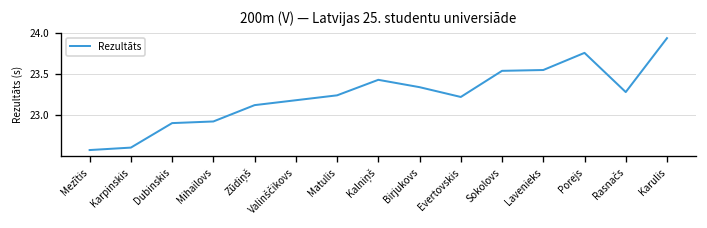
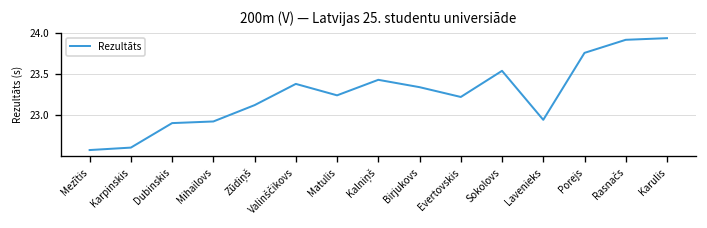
Valinščikovs: 23.2 -> 23.4
Lavenieks: 23.6 -> 22.9
Rasnačs: 23.3 -> 23.9
